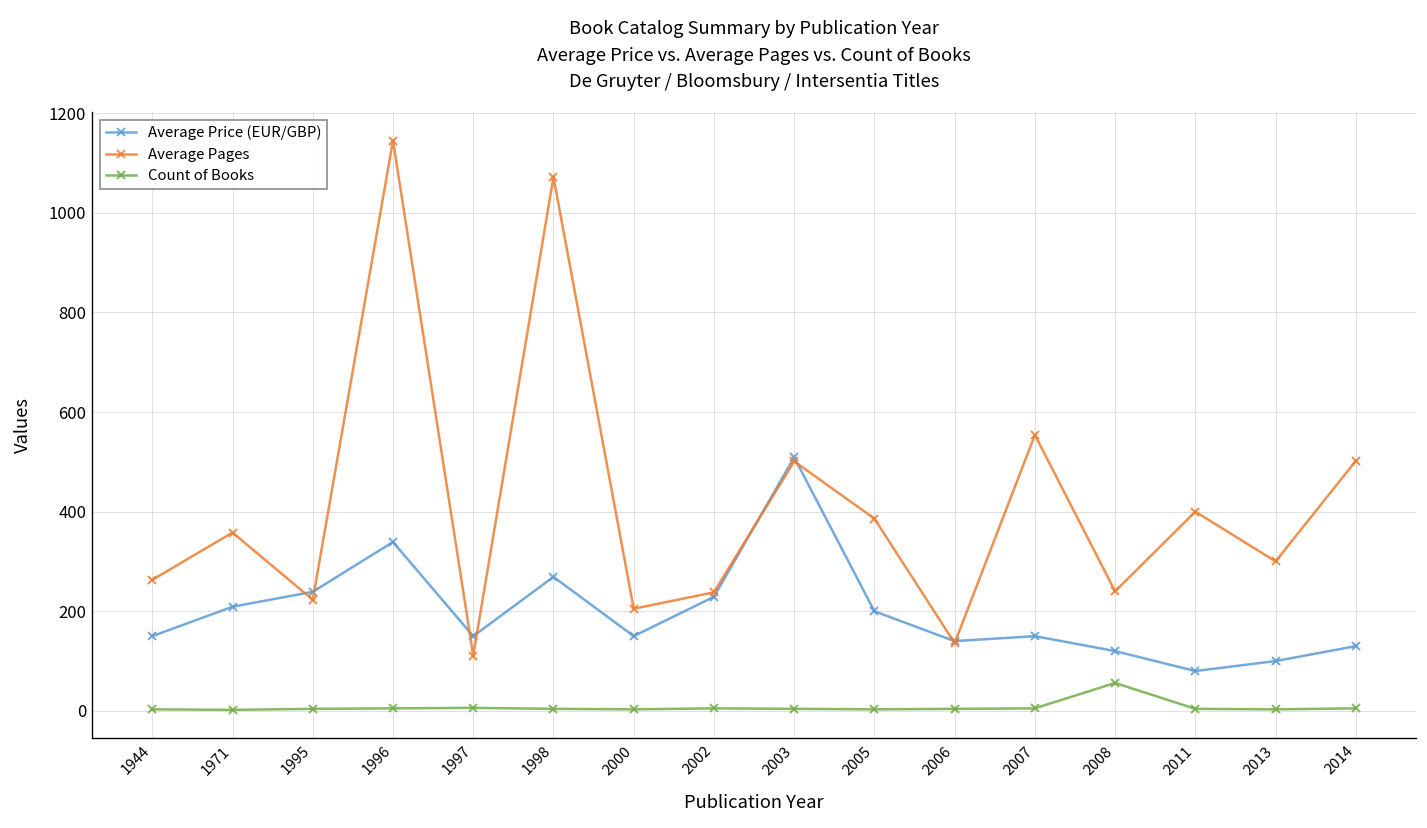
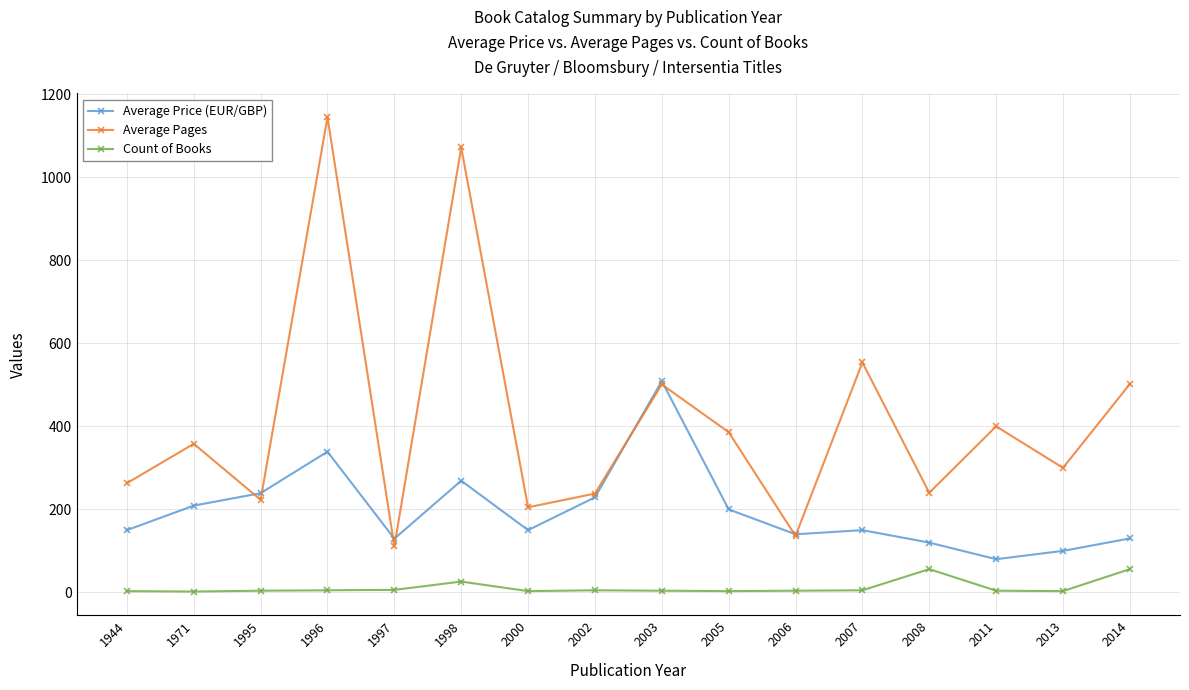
Average Price (EUR/GBP), 1997: 150 -> 130
Count of Books, 1998: 0 -> 30
Count of Books, 2014: 10 -> 60
